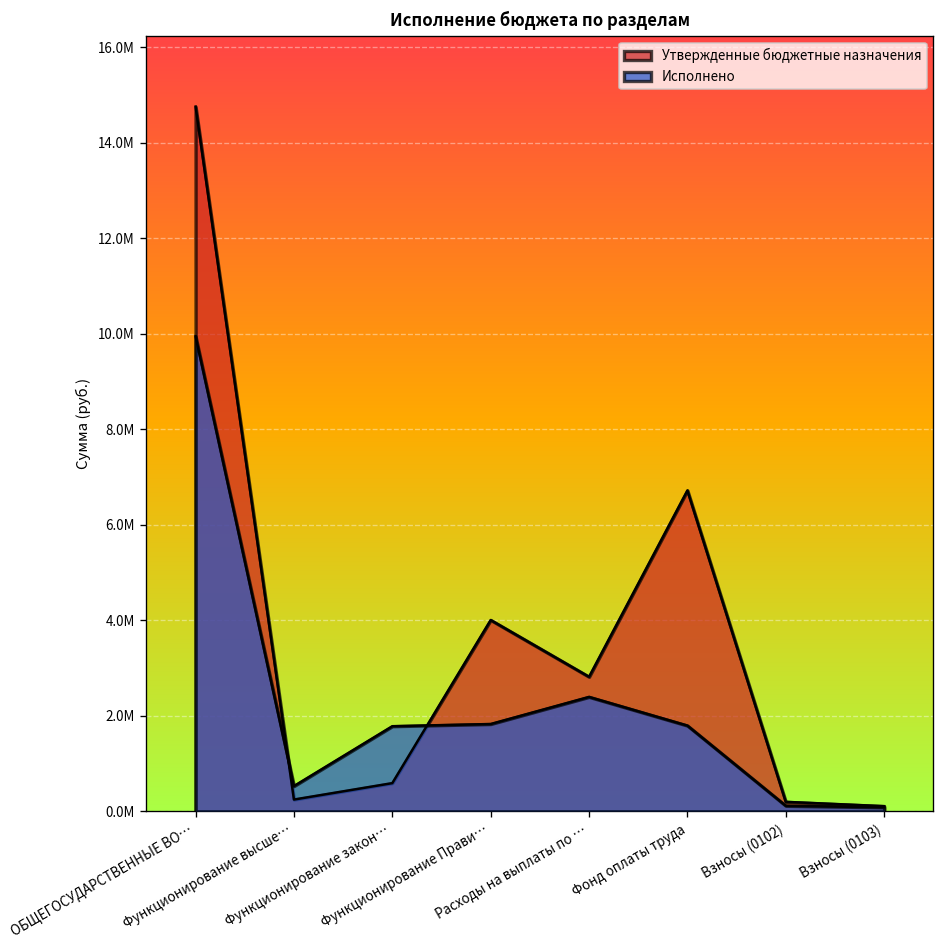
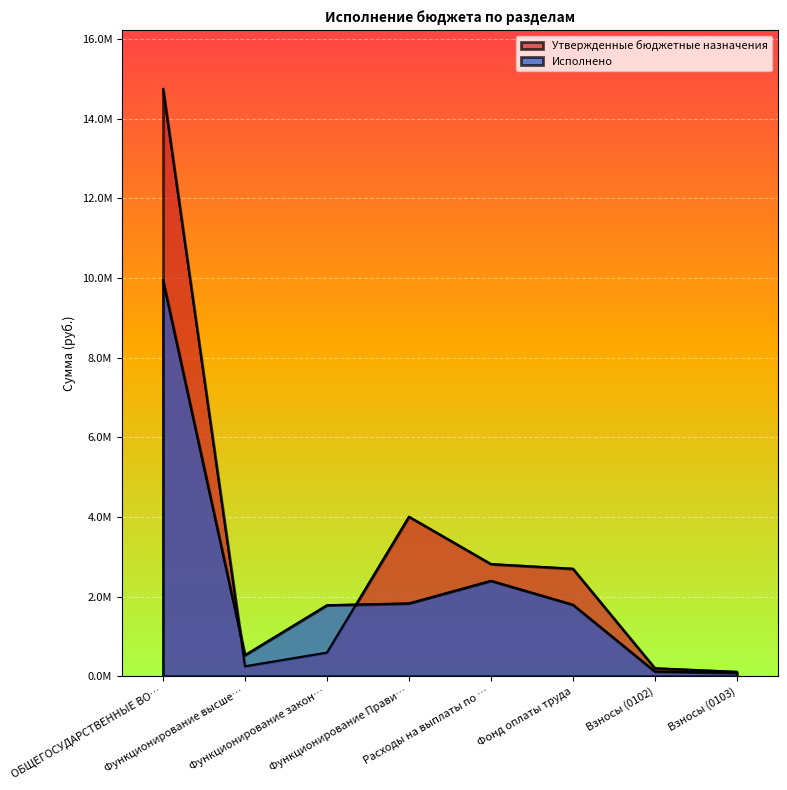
Утвержденные бюджетные назначения, Фонд оплаты труда: 6700000 -> 2700000
